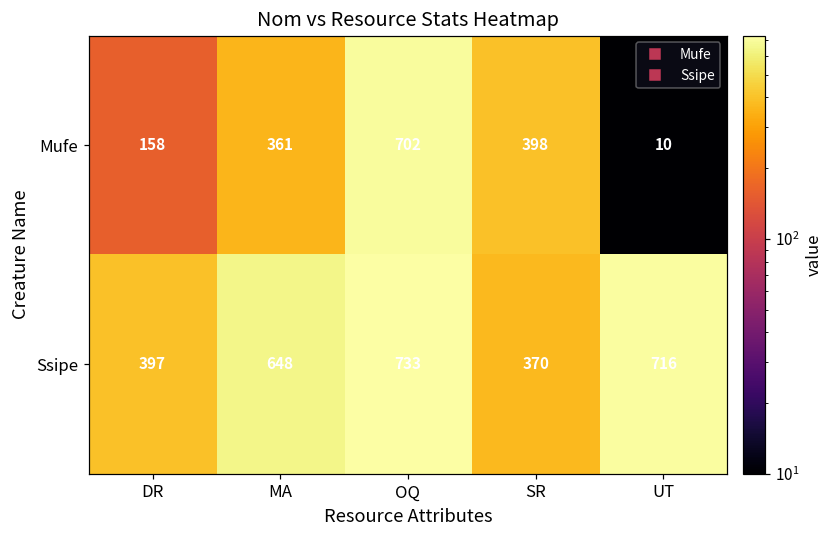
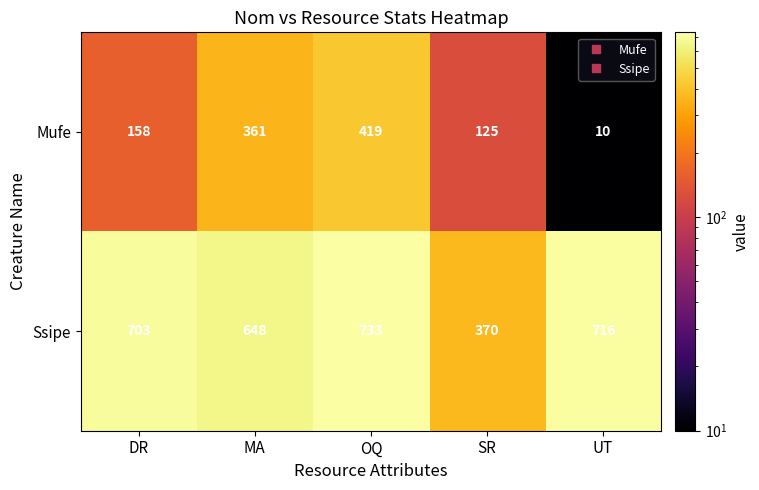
Mufe, OQ: 702 -> 419
Mufe, SR: 398 -> 125
Ssipe, DR: 397 -> 703
